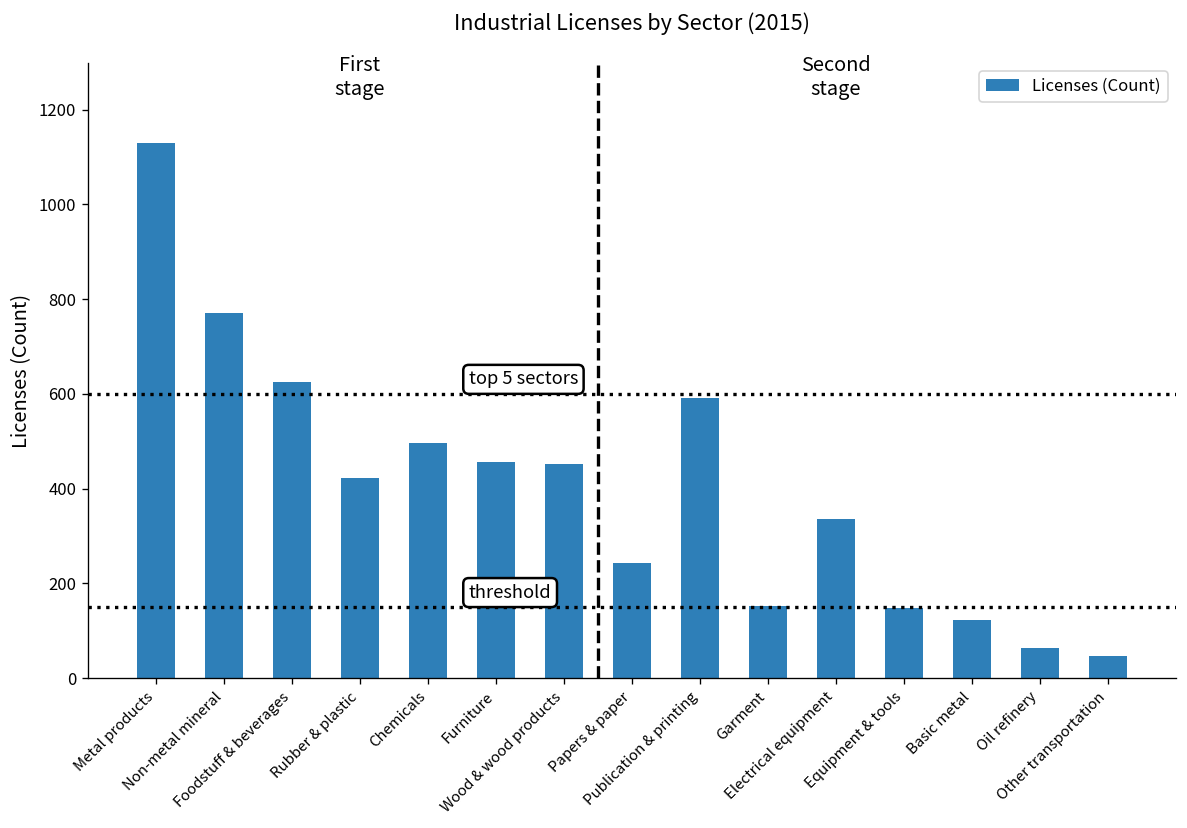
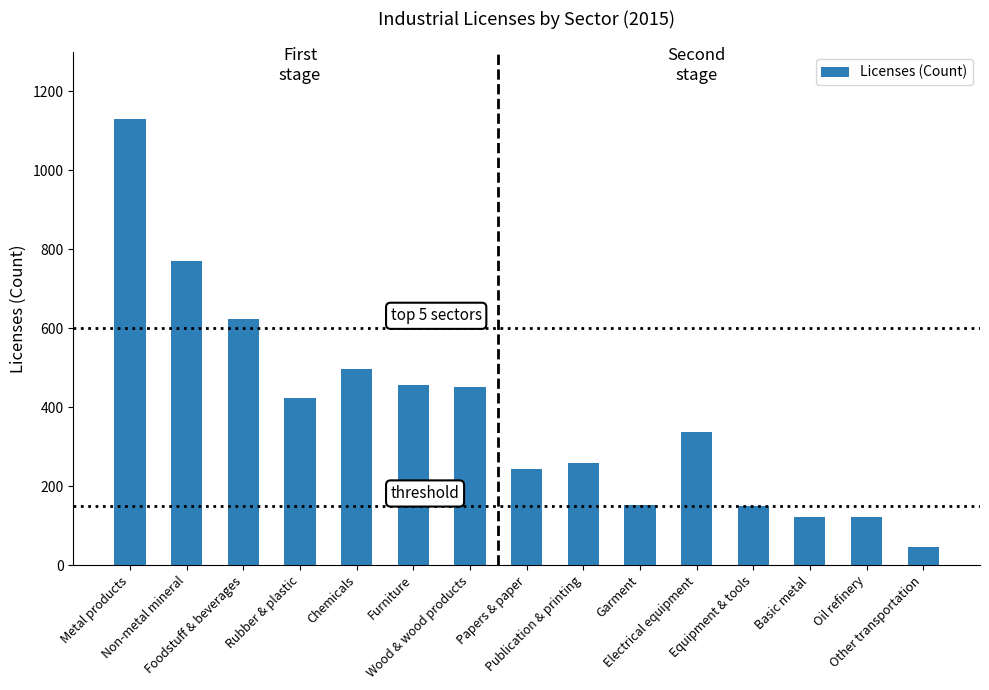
Publication & printing: 590 -> 260
Oil refinery: 60 -> 120
